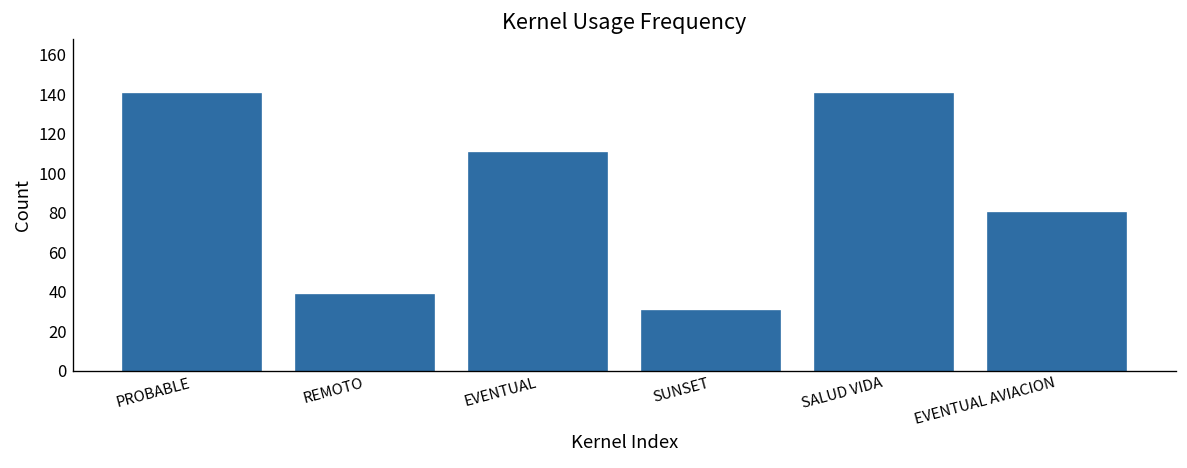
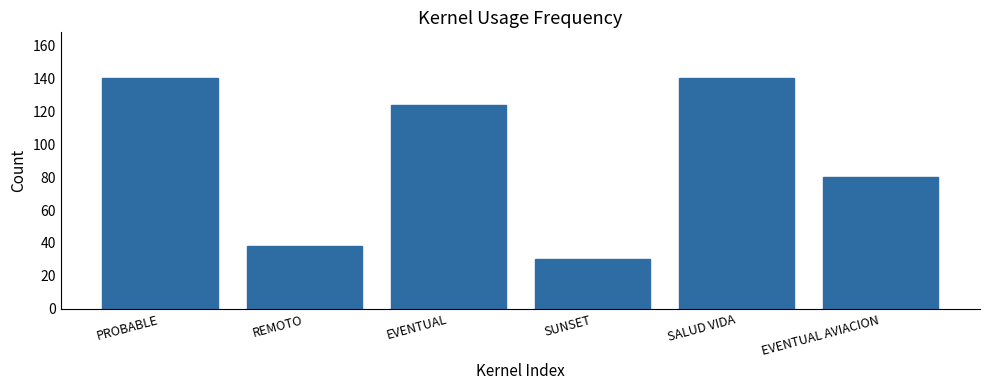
EVENTUAL: 110 -> 124
